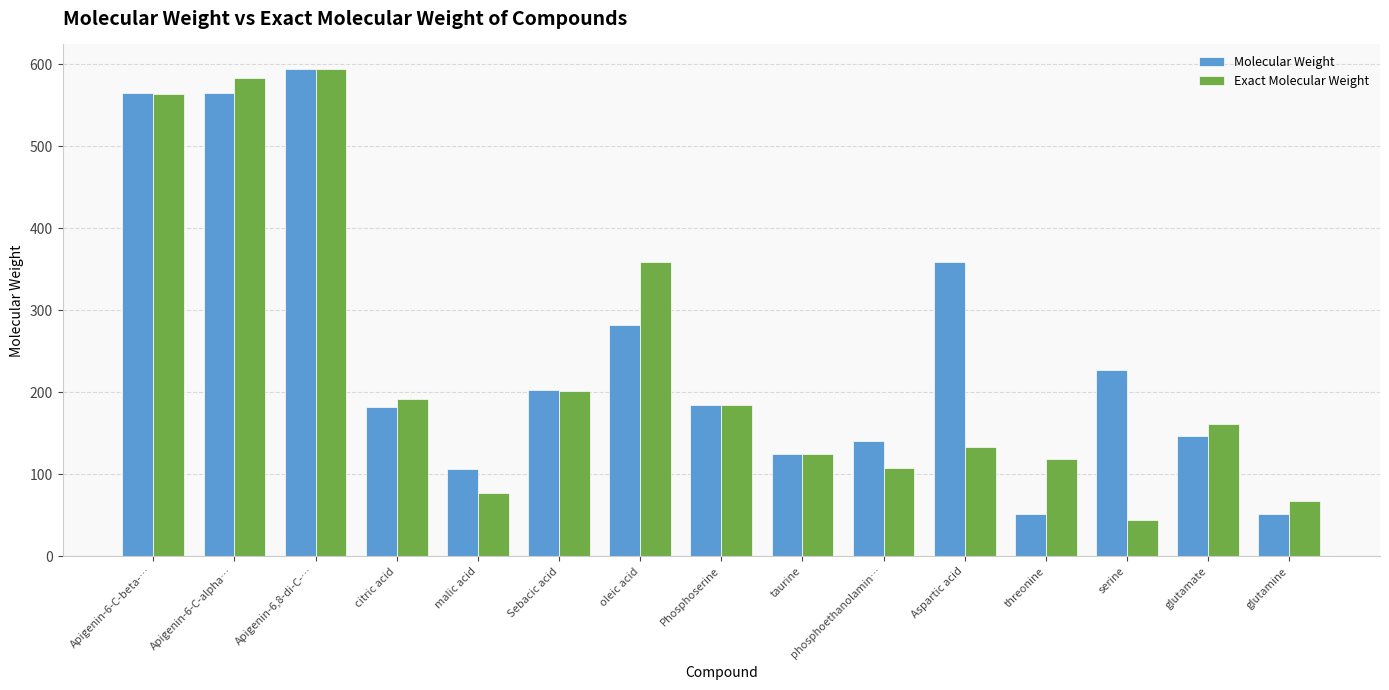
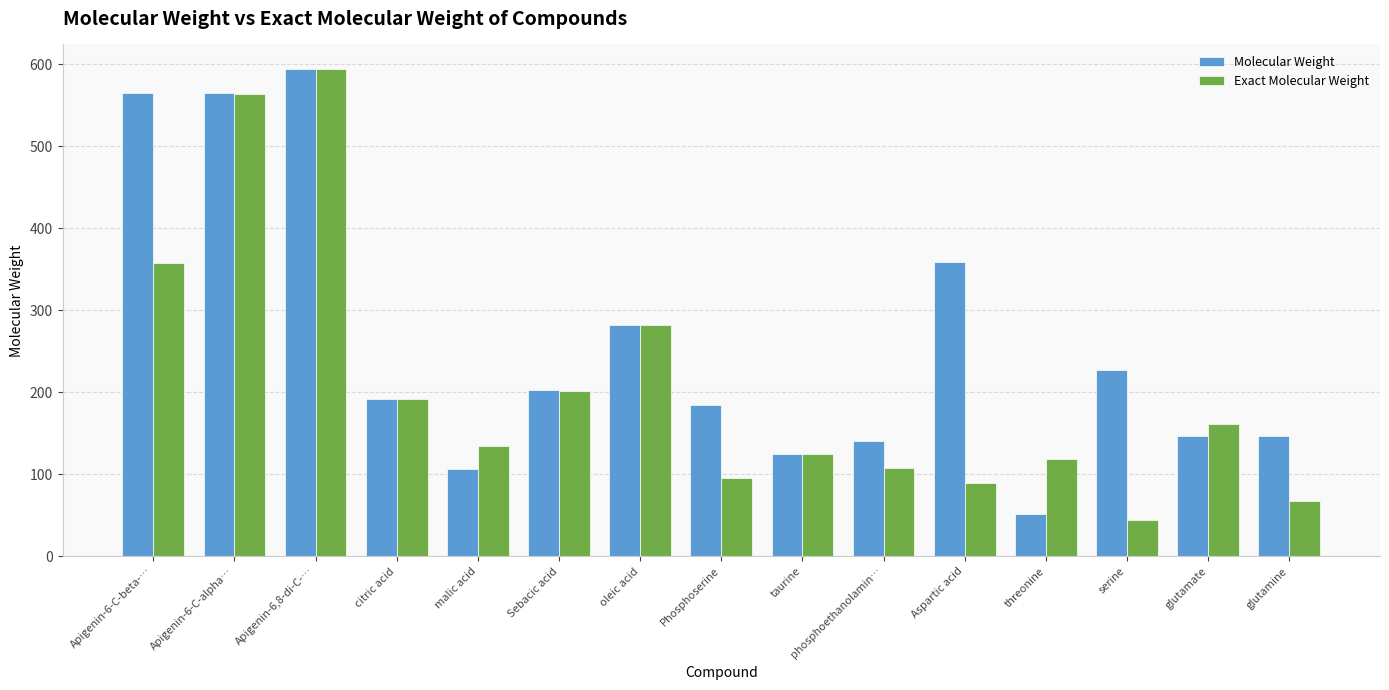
Exact Molecular Weight, Apigenin-6-C-beta-…: 560 -> 360
Exact Molecular Weight, Apigenin-6-C-alpha…: 580 -> 560
Molecular Weight, citric acid: 180 -> 190
Exact Molecular Weight, malic acid: 80 -> 130
Exact Molecular Weight, oleic acid: 360 -> 280
Exact Molecular Weight, Phosphoserine: 190 -> 100
Exact Molecular Weight, Aspartic acid: 130 -> 90
Molecular Weight, glutamine: 50 -> 150
